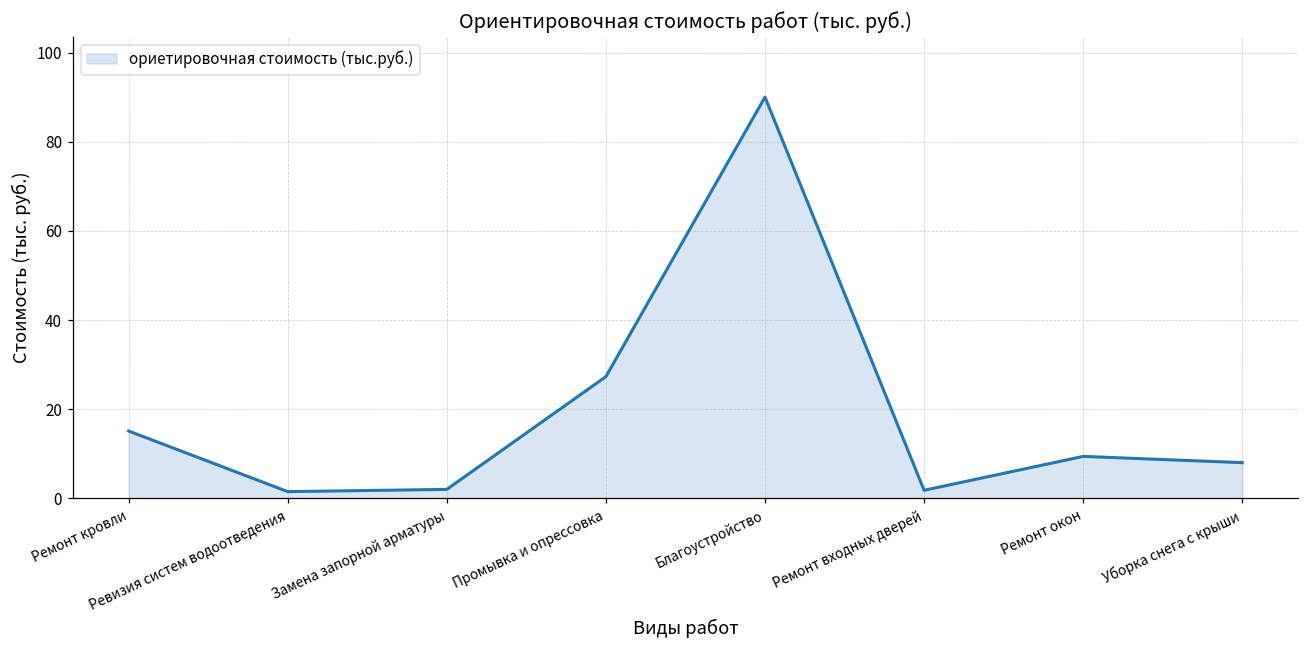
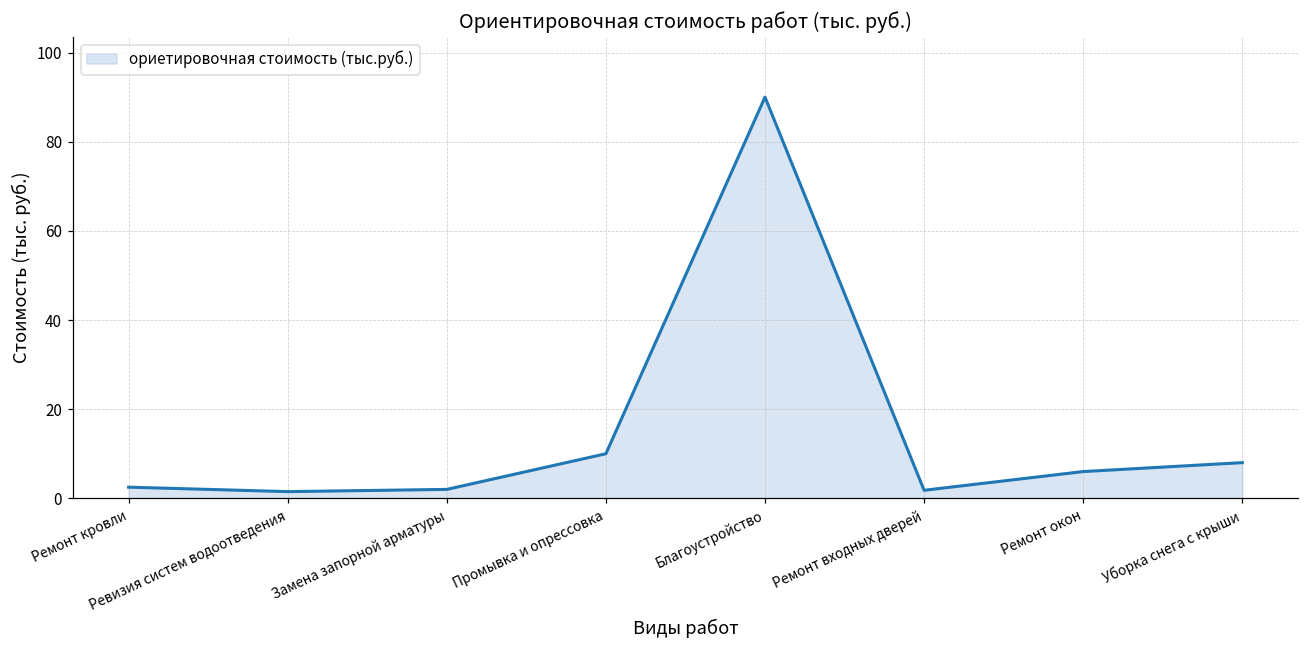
Ремонт кровли: 15 -> 3
Промывка и опрессовка: 27 -> 10
Ремонт окон: 9 -> 6
